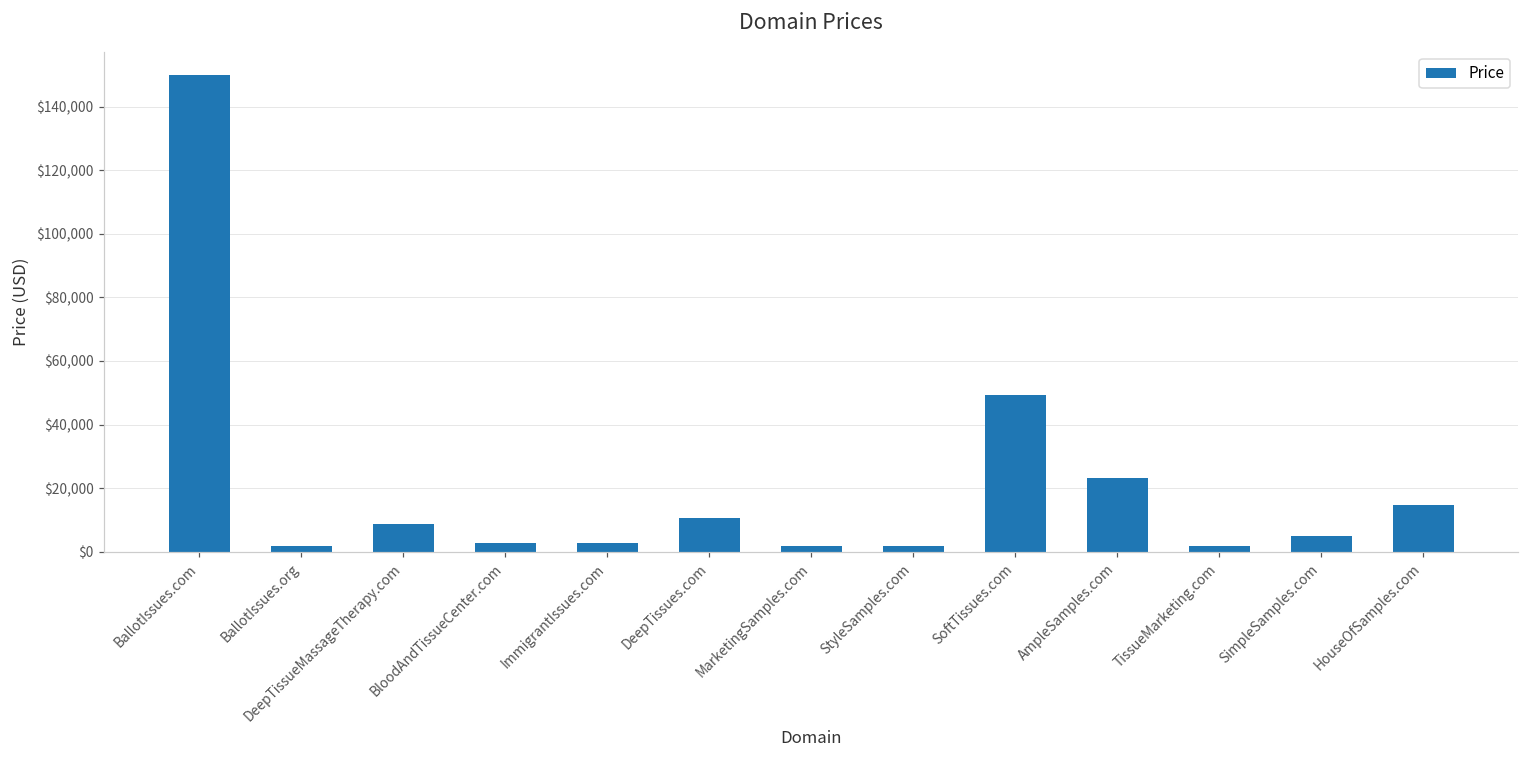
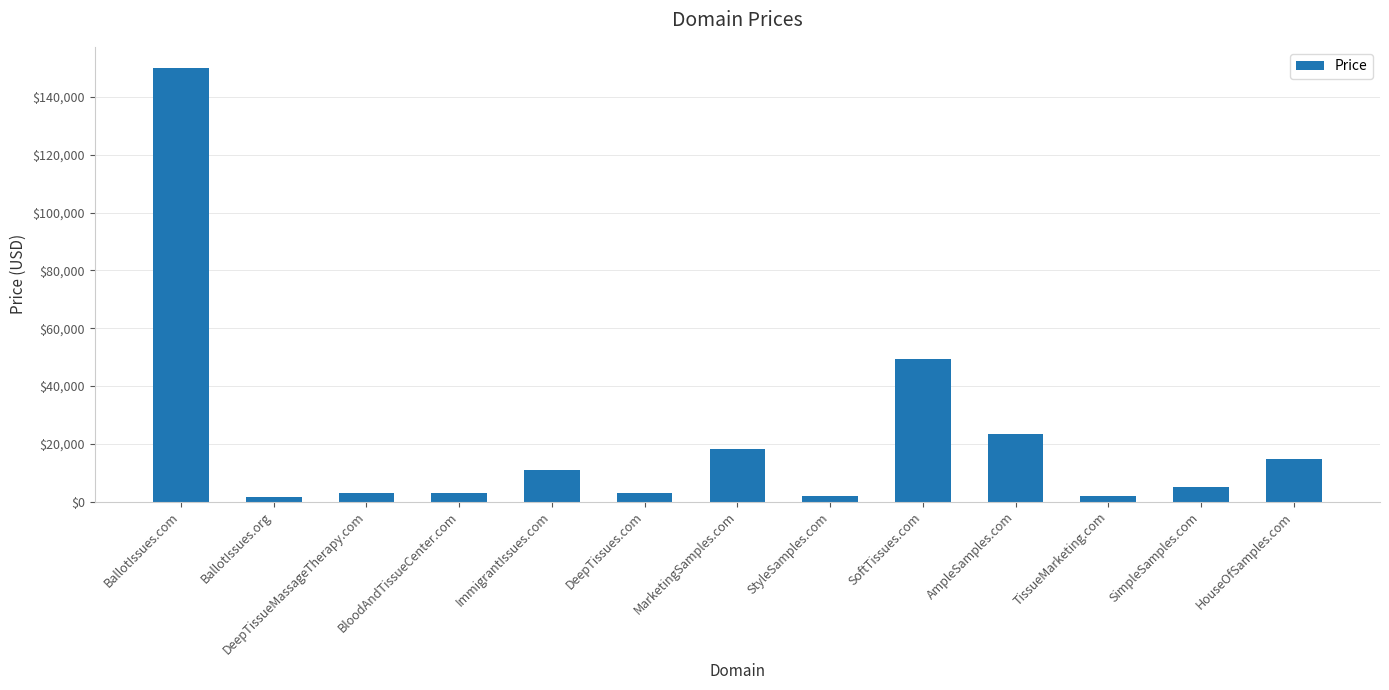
DeepTissueMassageTherapy.com: $9,000 -> $3,000
ImmigrantIssues.com: $3,000 -> $11,000
DeepTissues.com: $10,000 -> $3,000
MarketingSamples.com: $2,000 -> $18,000
